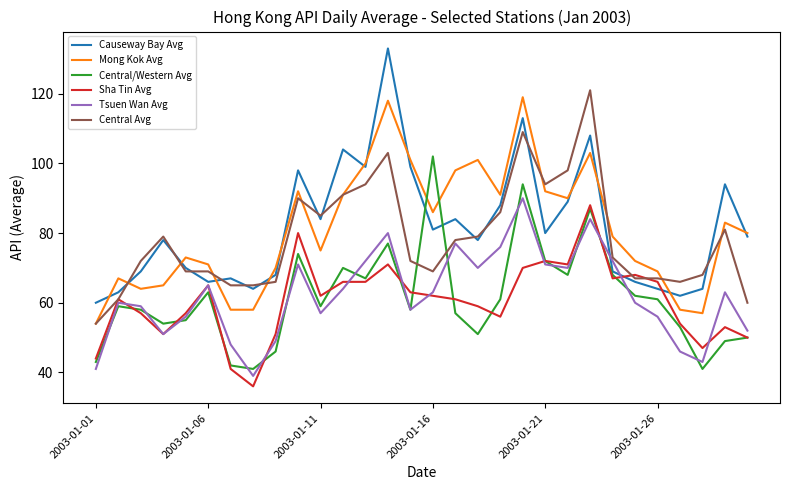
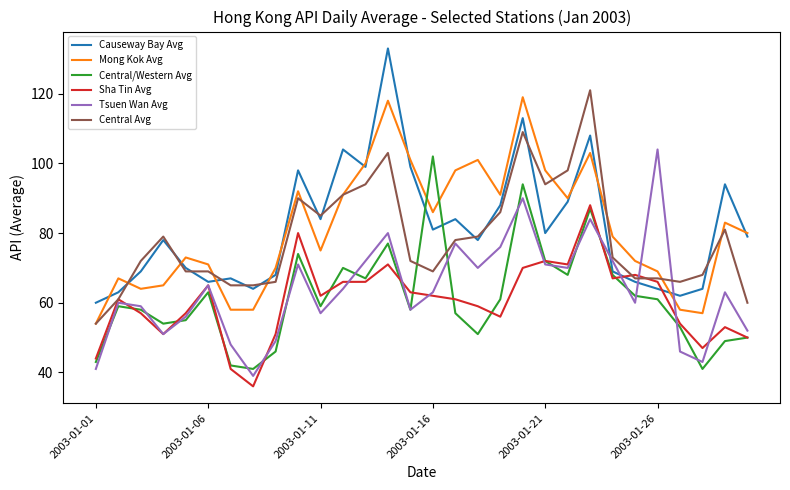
Mong Kok Avg, 2003-01-21: 92 -> 98
Tsuen Wan Avg, 2003-01-26: 56 -> 104
